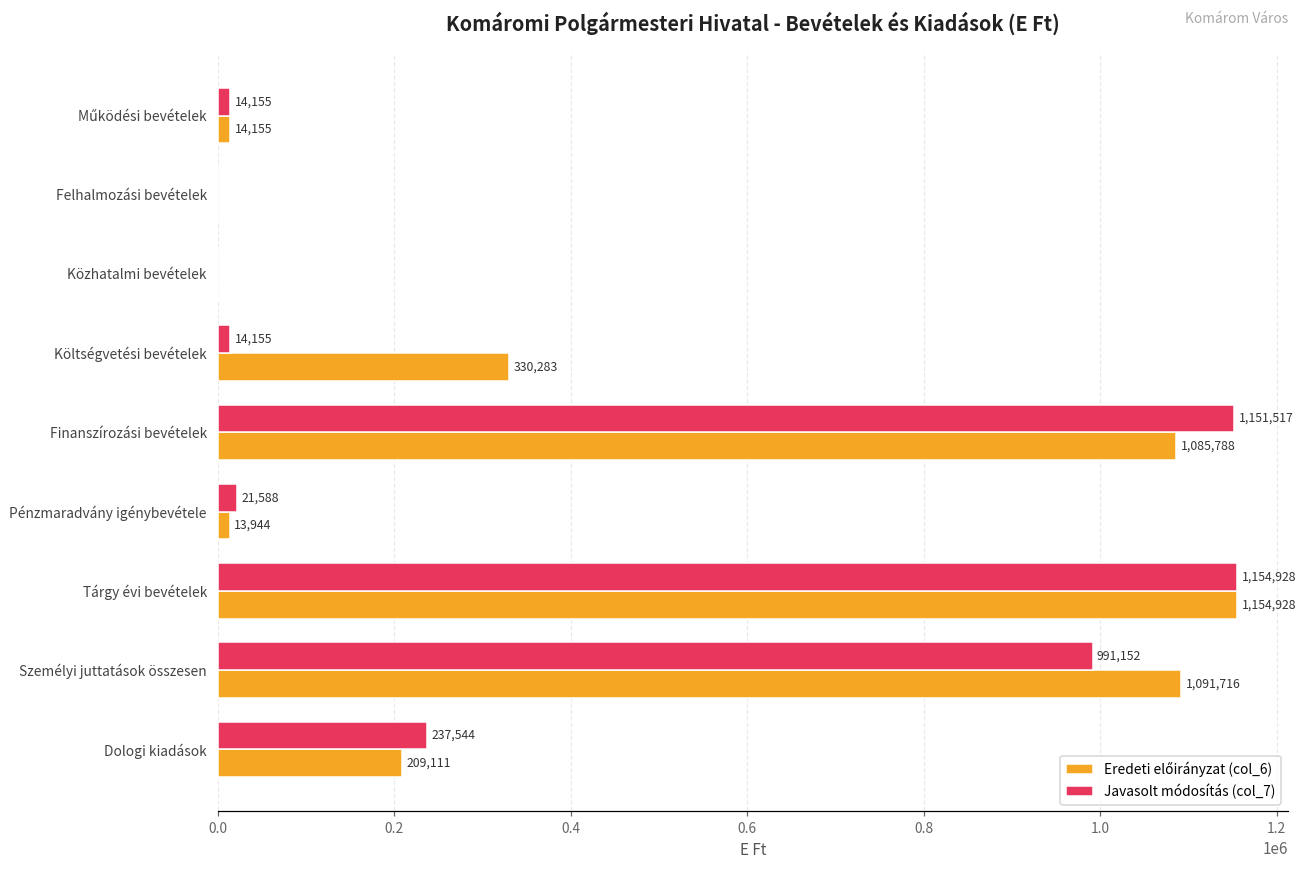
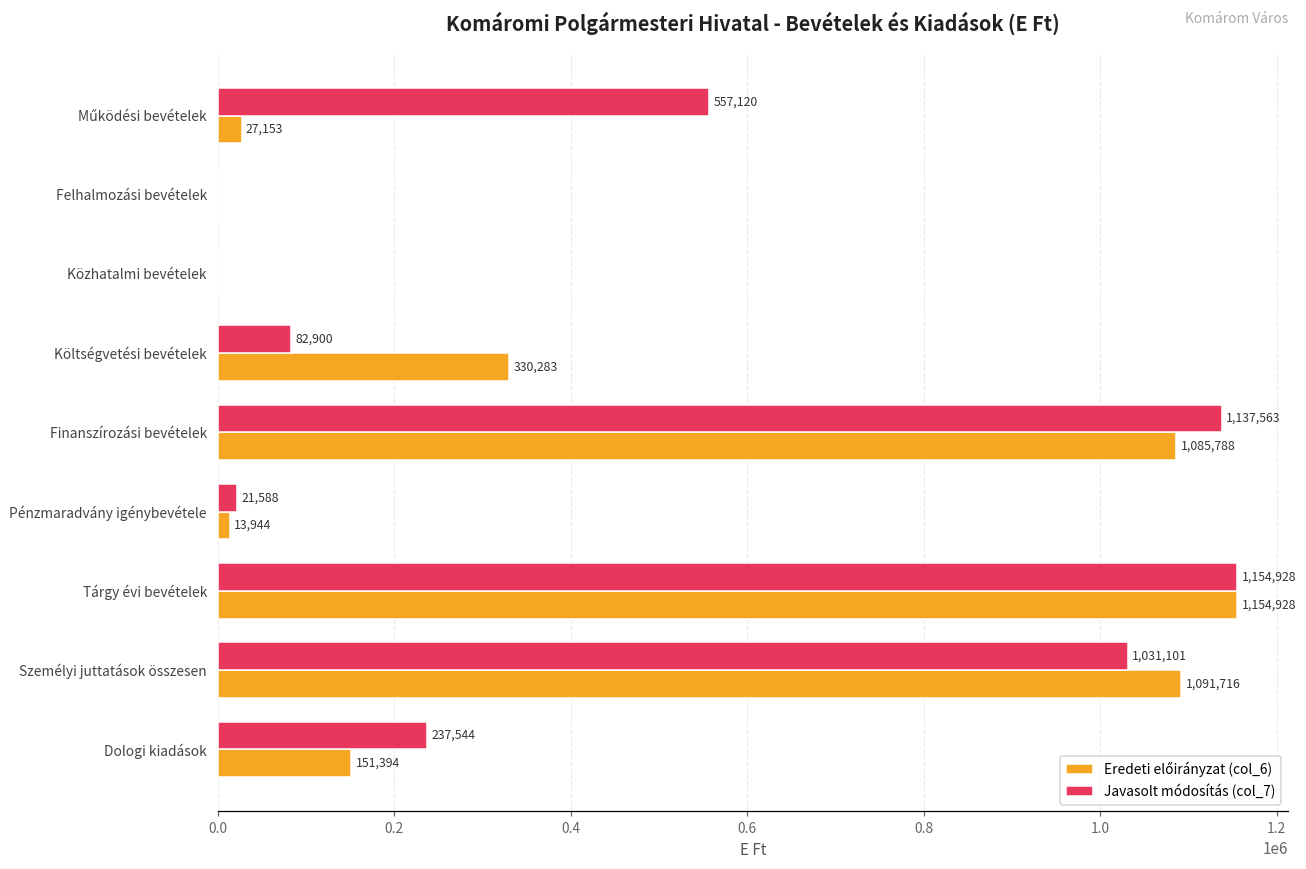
Javasolt módosítás (col_7), Működési bevételek: 14,155 -> 557,120
Eredeti előirányzat (col_6), Működési bevételek: 14,155 -> 27,153
Javasolt módosítás (col_7), Költségvetési bevételek: 14,155 -> 82,900
Javasolt módosítás (col_7), Finanszírozási bevételek: 1,151,517 -> 1,137,563
Javasolt módosítás (col_7), Személyi juttatások összesen: 991,152 -> 1,031,101
Eredeti előirányzat (col_6), Dologi kiadások: 209,111 -> 151,394
